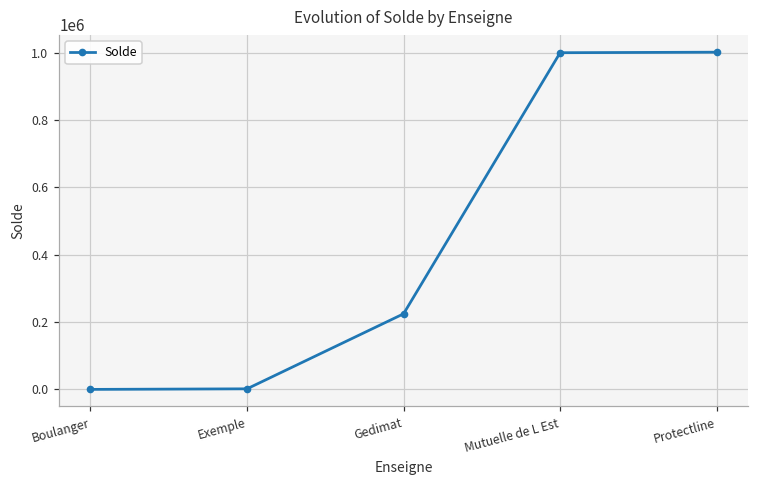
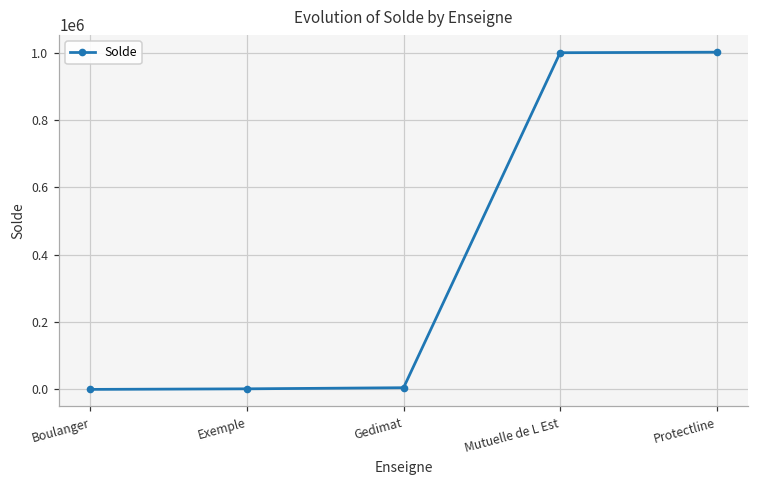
Gedimat: 220000 -> 10000
